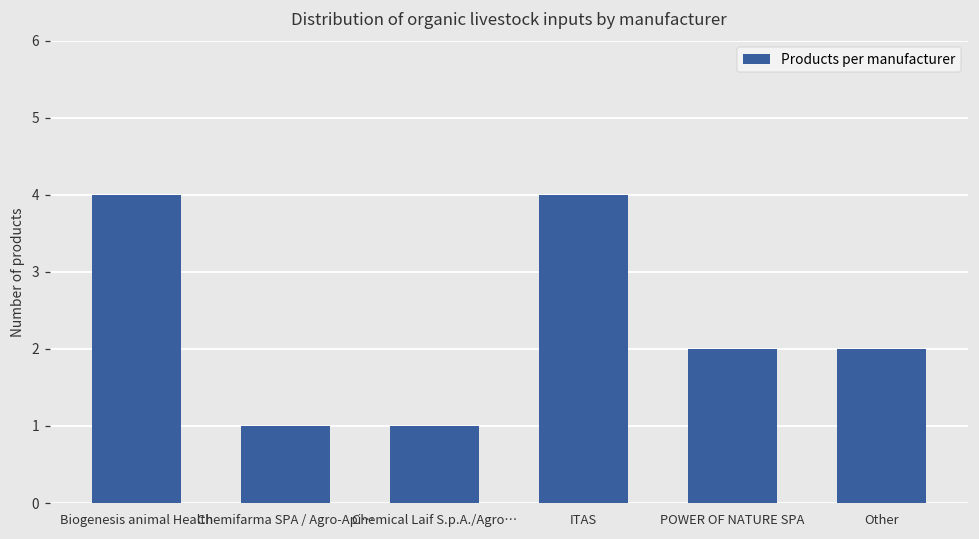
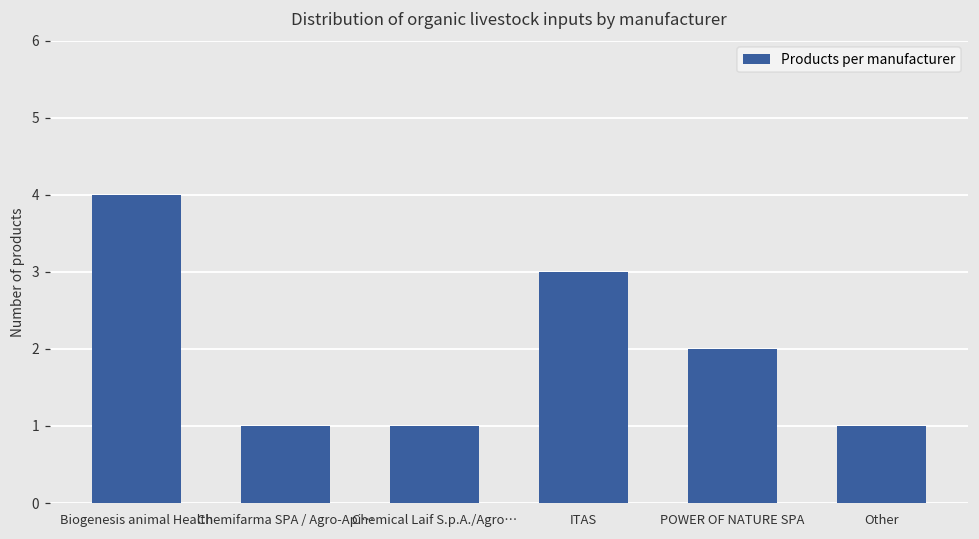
ITAS: 4 -> 3
Other: 2 -> 1
